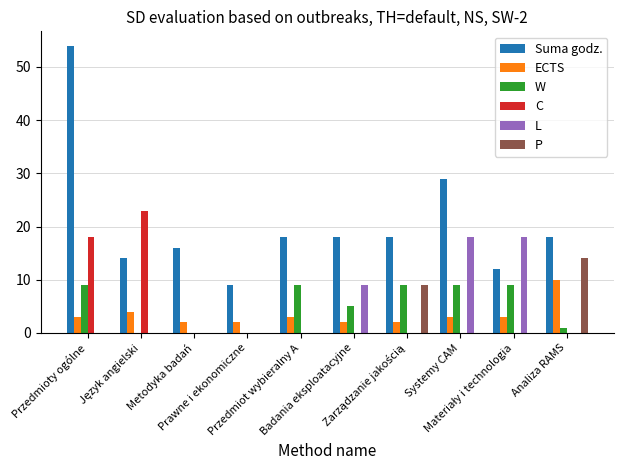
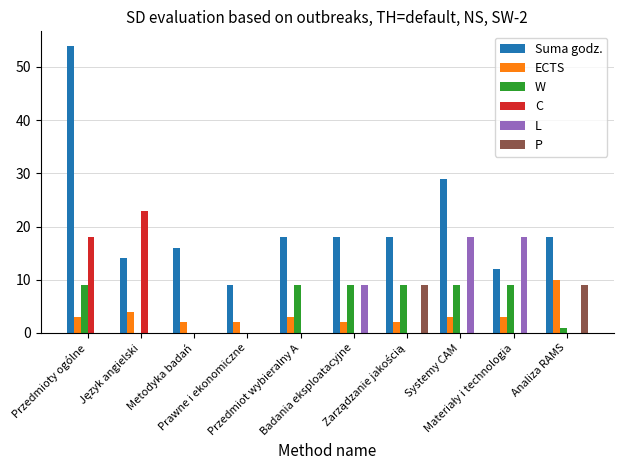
W, Badania eksploatacyjne: 5 -> 9
P, Analiza RAMS: 14 -> 9
